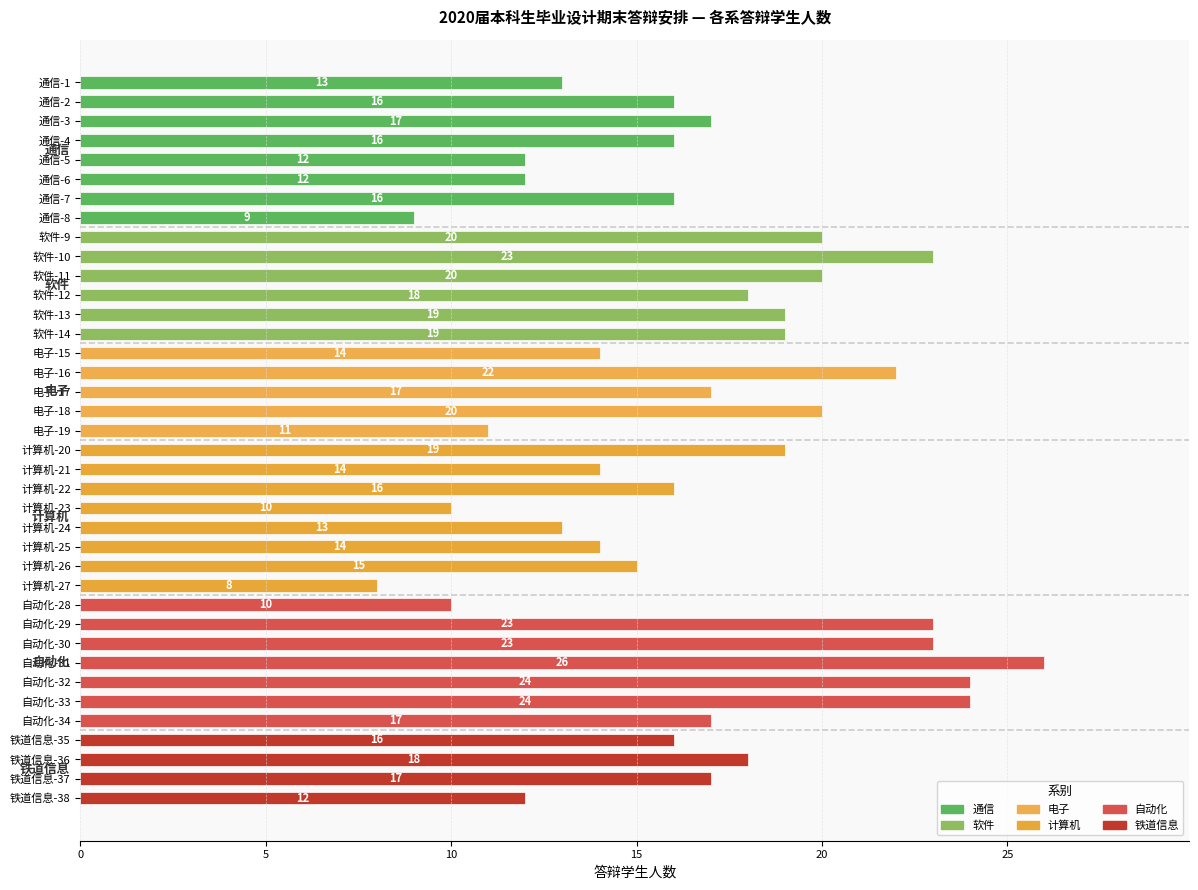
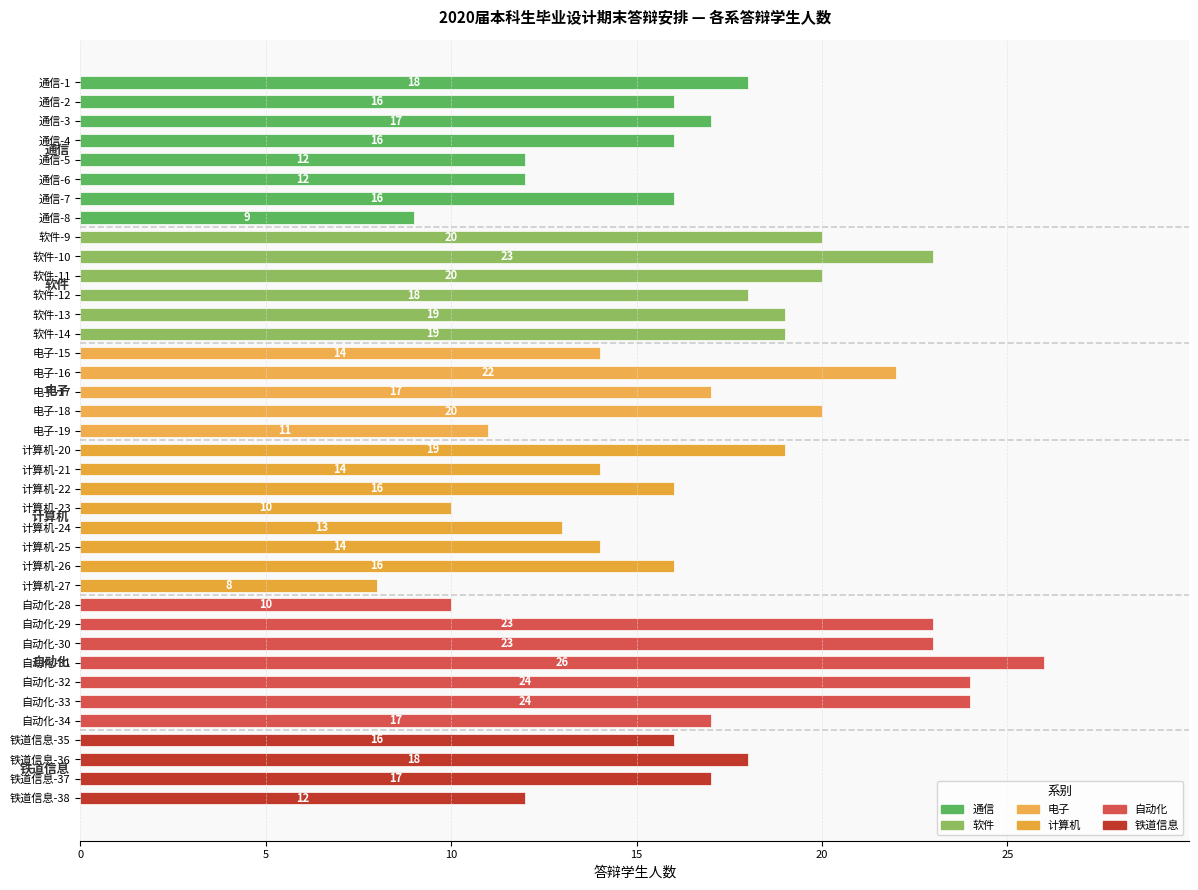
通信-1: 13 -> 18
计算机-26: 15 -> 16
